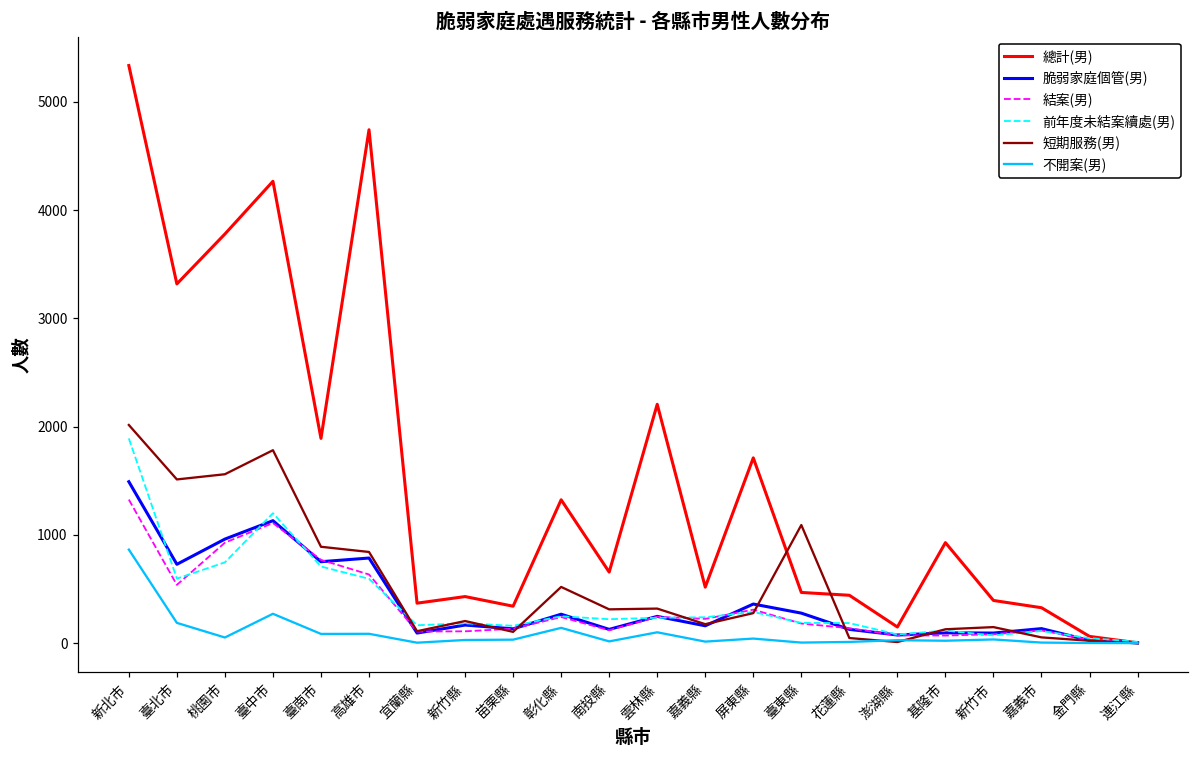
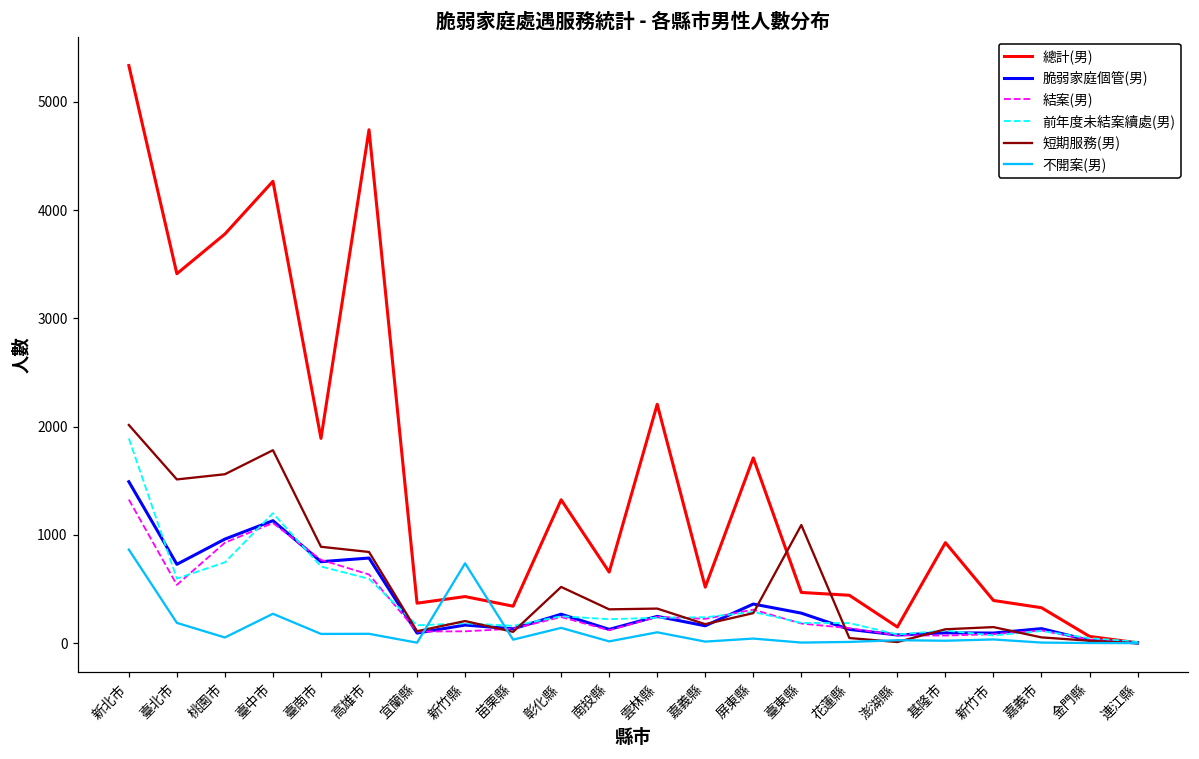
總計(男), 臺北市: 3300 -> 3400
不開案(男), 新竹縣: 0 -> 700
